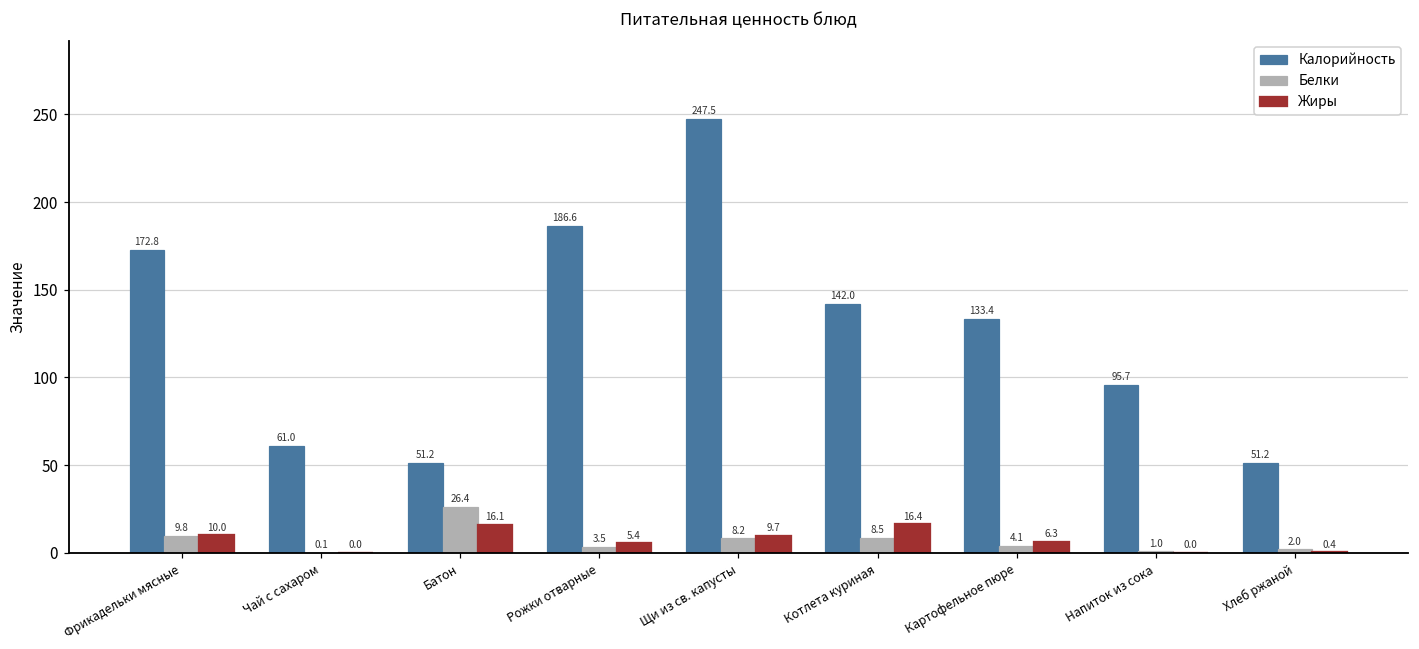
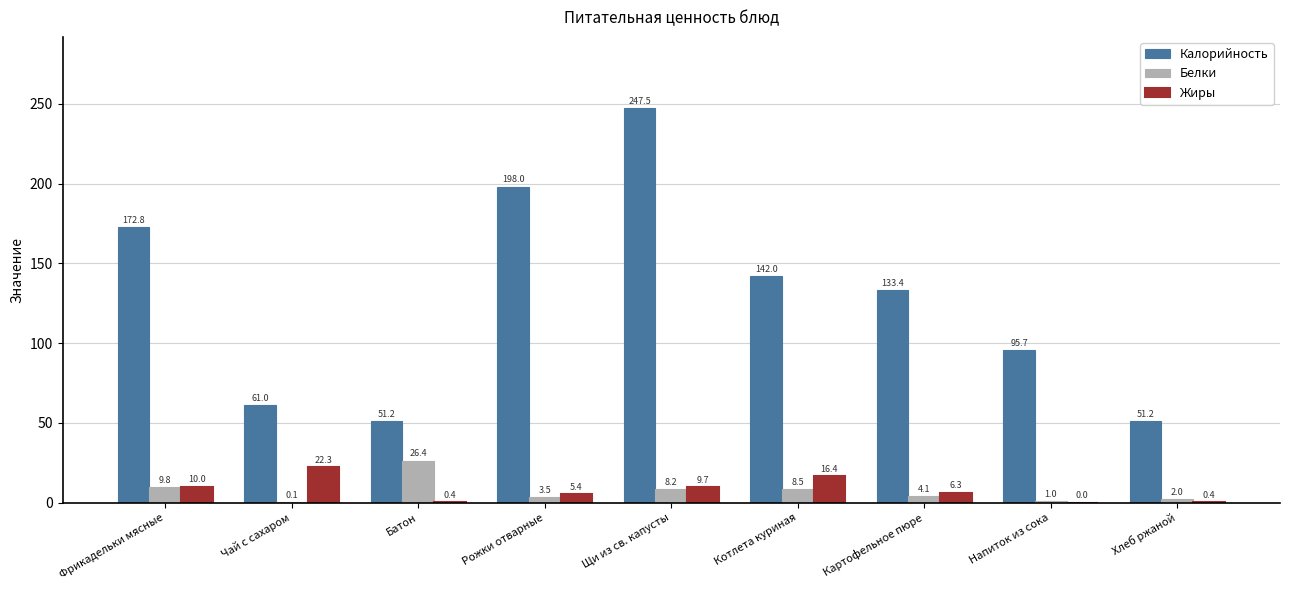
Жиры, Чай с сахаром: 0.0 -> 22.3
Жиры, Батон: 16.1 -> 0.4
Калорийность, Рожки отварные: 186.6 -> 198.0
